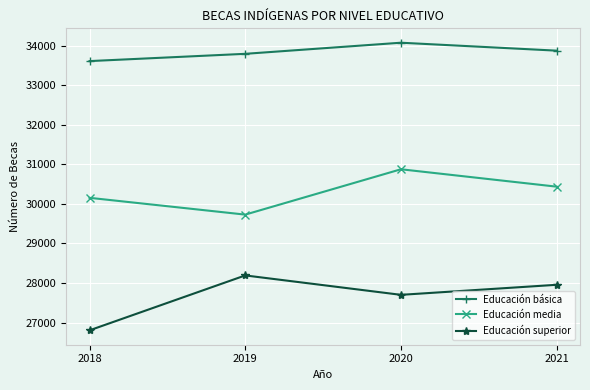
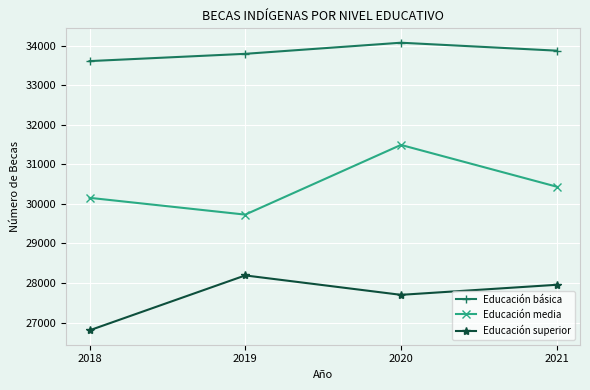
Educación media, 2020: 30900 -> 31500
